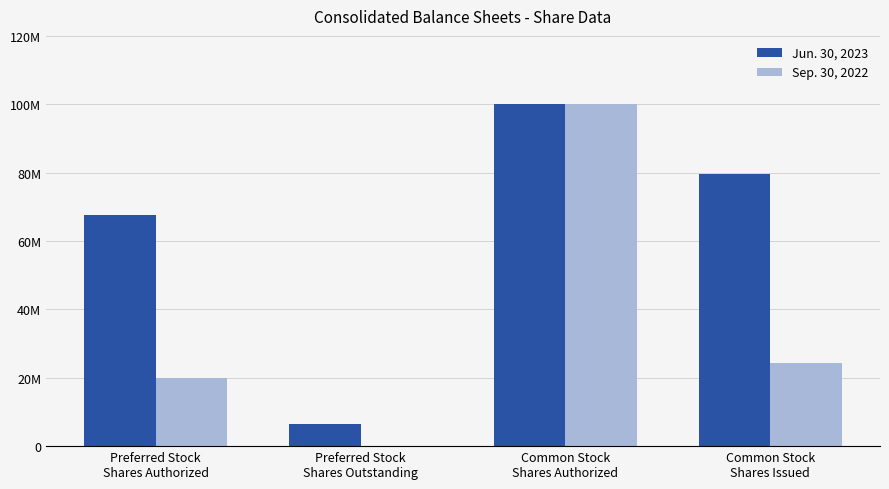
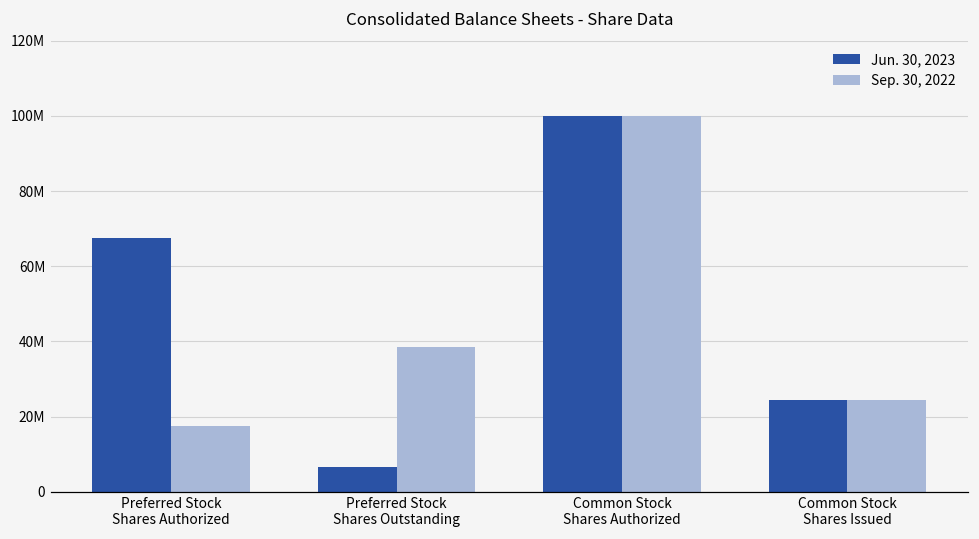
Sep. 30, 2022, Preferred Stock Shares Authorized: 20000000 -> 17000000
Sep. 30, 2022, Preferred Stock Shares Outstanding: 0 -> 38000000
Jun. 30, 2023, Common Stock Shares Issued: 80000000 -> 24000000
